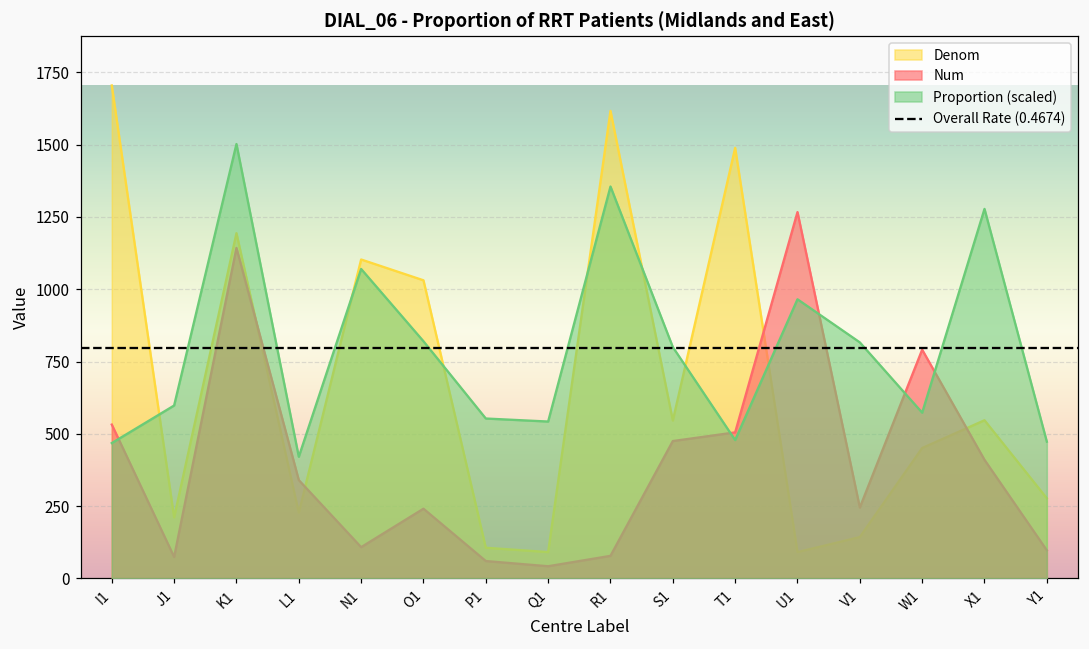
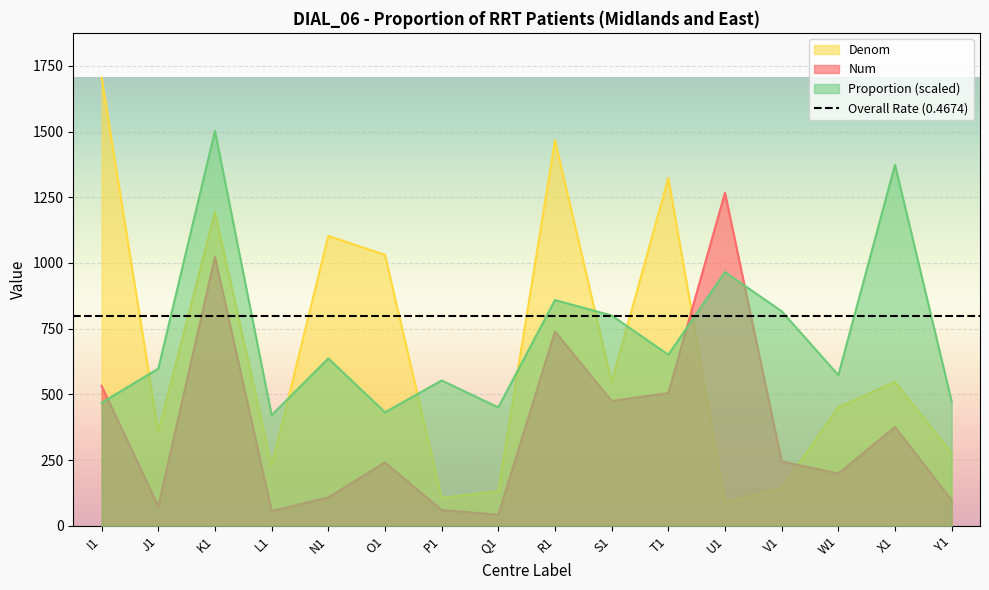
Denom, J1: 210 -> 360
Num, K1: 1140 -> 1020
Num, L1: 340 -> 60
Proportion (scaled), N1: 1070 -> 640
Proportion (scaled), O1: 820 -> 430
Denom, Q1: 90 -> 130
Proportion (scaled), Q1: 540 -> 450
Denom, R1: 1620 -> 1470
Num, R1: 80 -> 740
Proportion (scaled), R1: 1360 -> 860
Denom, T1: 1490 -> 1320
Proportion (scaled), T1: 480 -> 650
Num, W1: 790 -> 200
Num, X1: 410 -> 380
Proportion (scaled), X1: 1280 -> 1370
